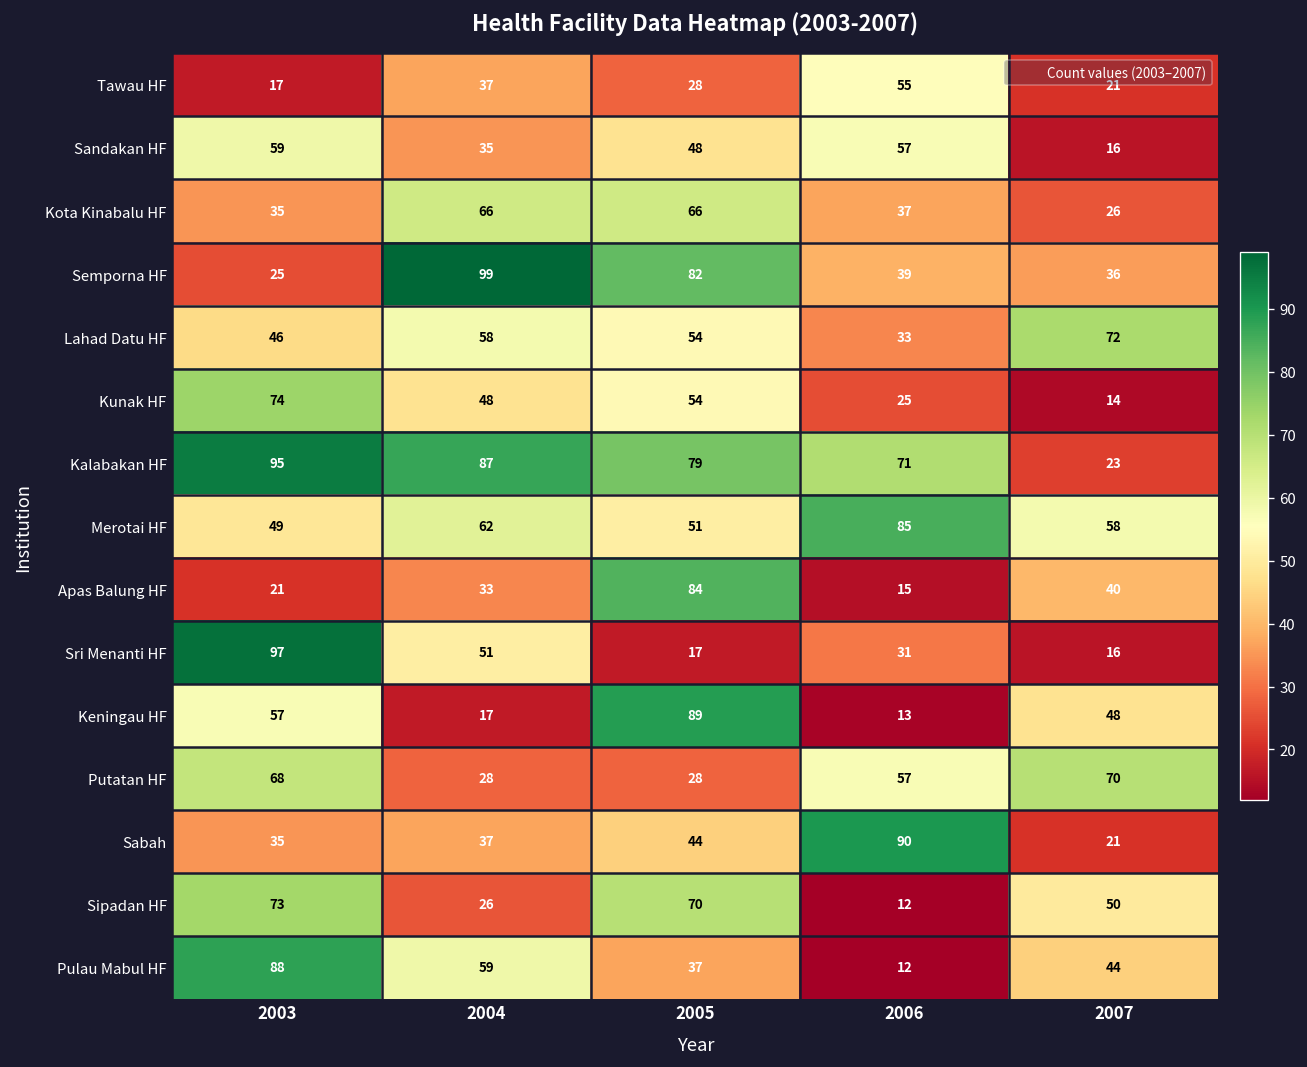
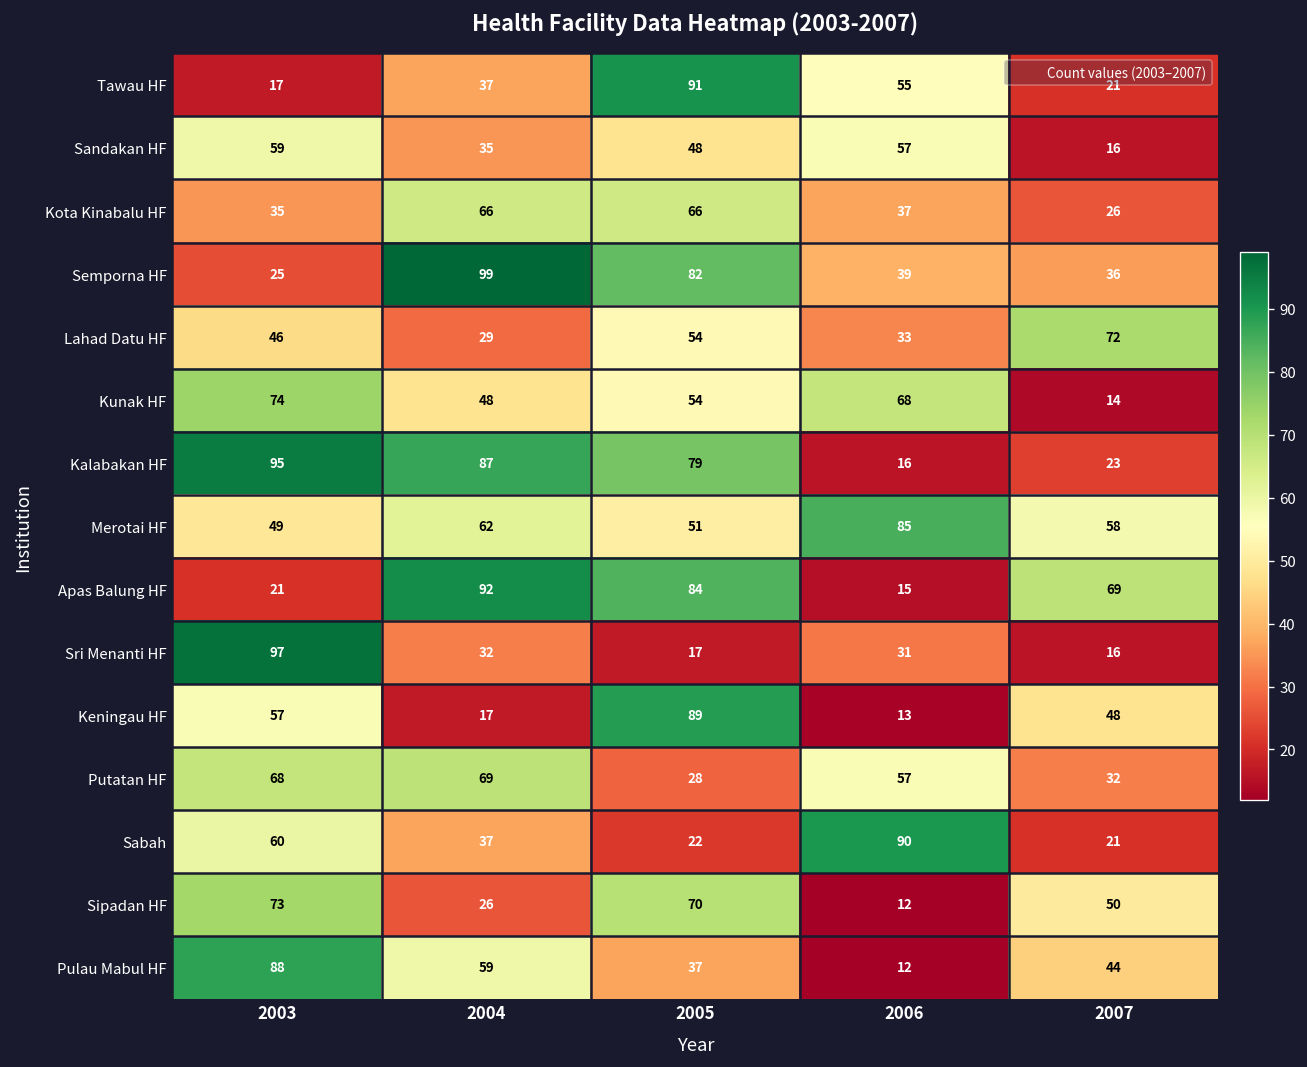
Tawau HF, 2005: 28 -> 91
Lahad Datu HF, 2004: 58 -> 29
Kunak HF, 2006: 25 -> 68
Kalabakan HF, 2006: 71 -> 16
Apas Balung HF, 2004: 33 -> 92
Apas Balung HF, 2007: 40 -> 69
Sri Menanti HF, 2004: 51 -> 32
Putatan HF, 2004: 28 -> 69
Putatan HF, 2007: 70 -> 32
Sabah, 2003: 35 -> 60
Sabah, 2005: 44 -> 22
